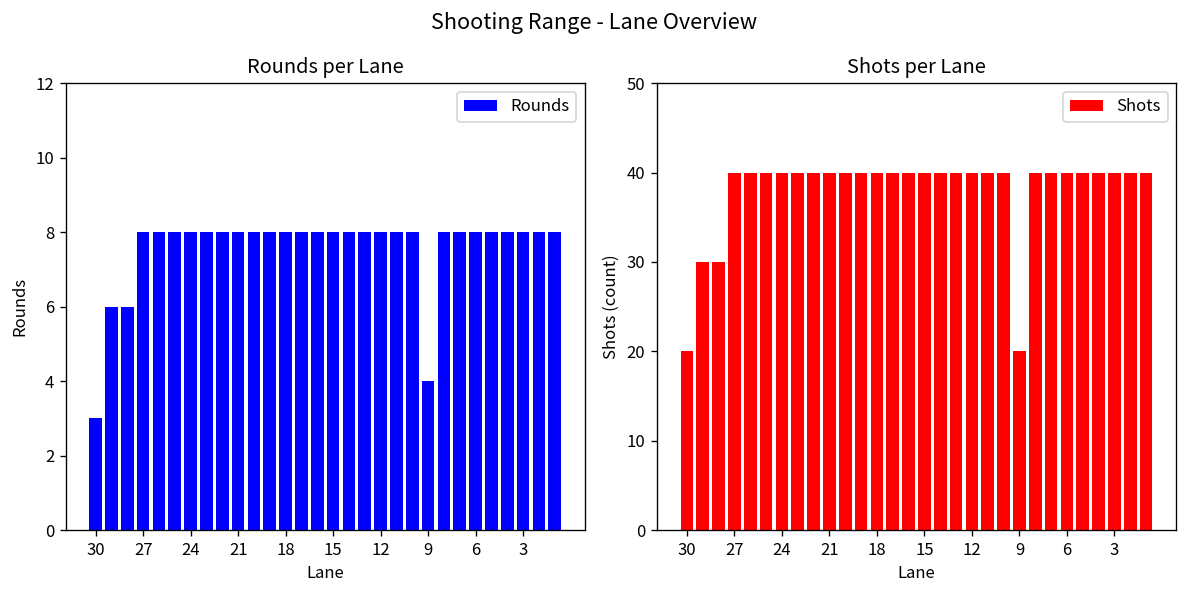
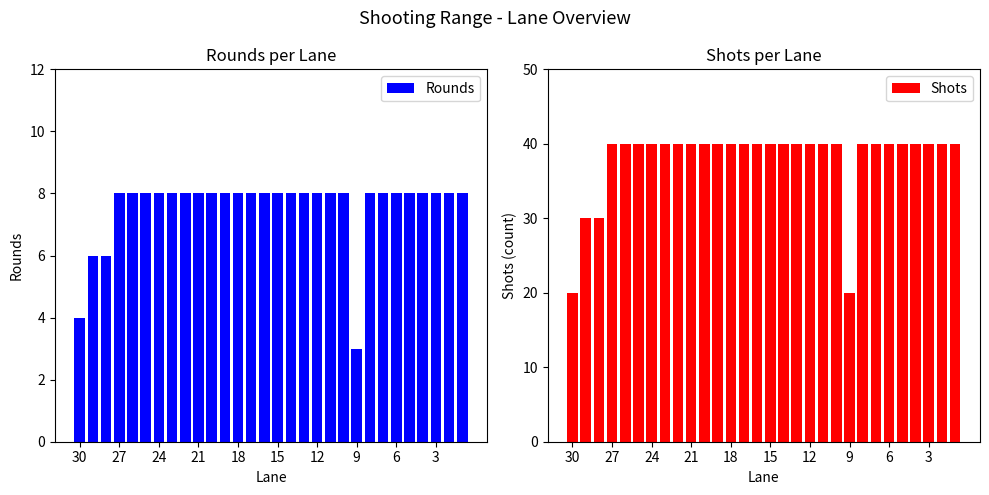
Rounds per Lane, 30: 3 -> 4
Rounds per Lane, 9: 4 -> 3
